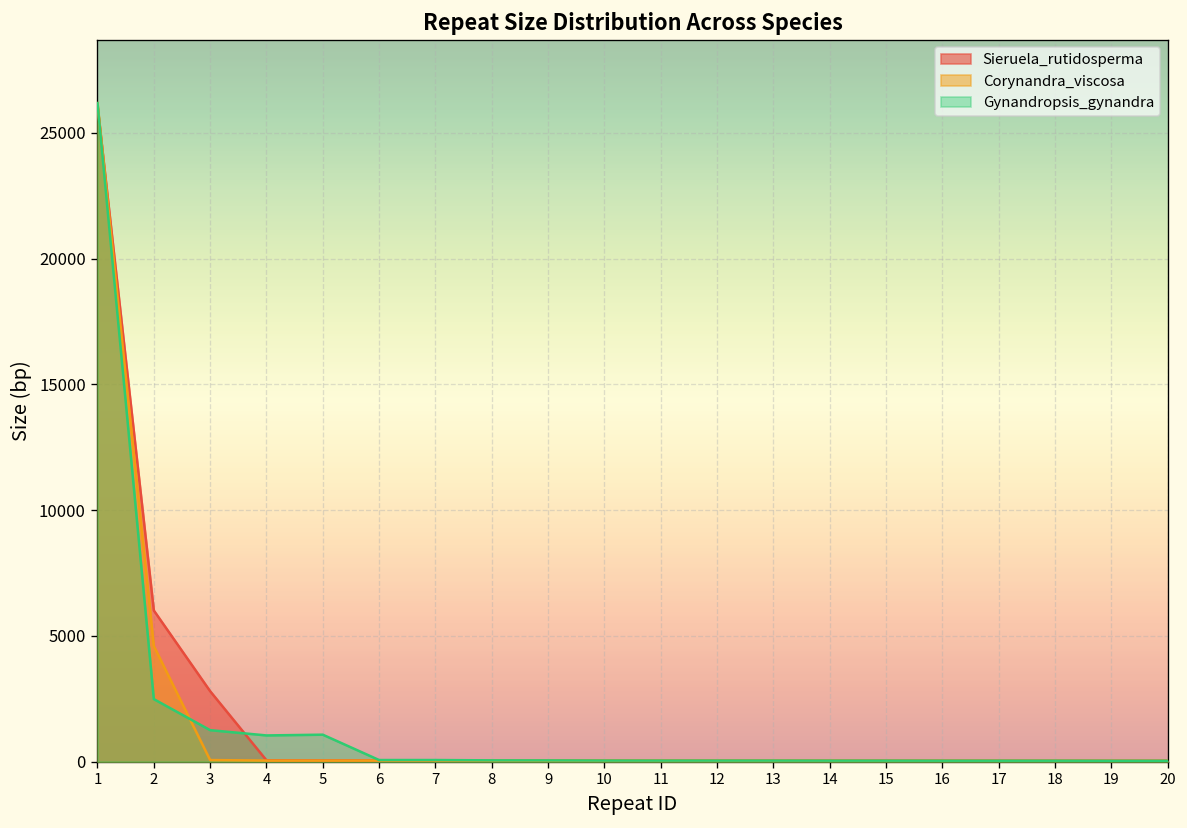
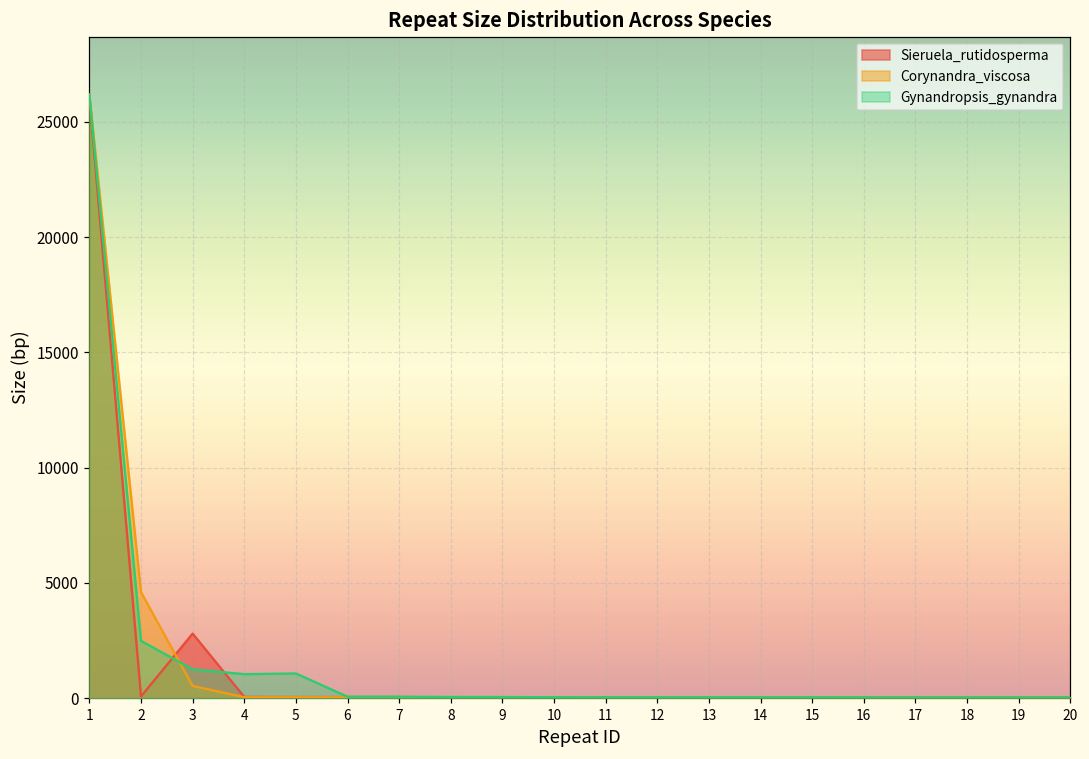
Sieruela_rutidosperma, 2: 6000 -> 100
Corynandra_viscosa, 3: 100 -> 500
